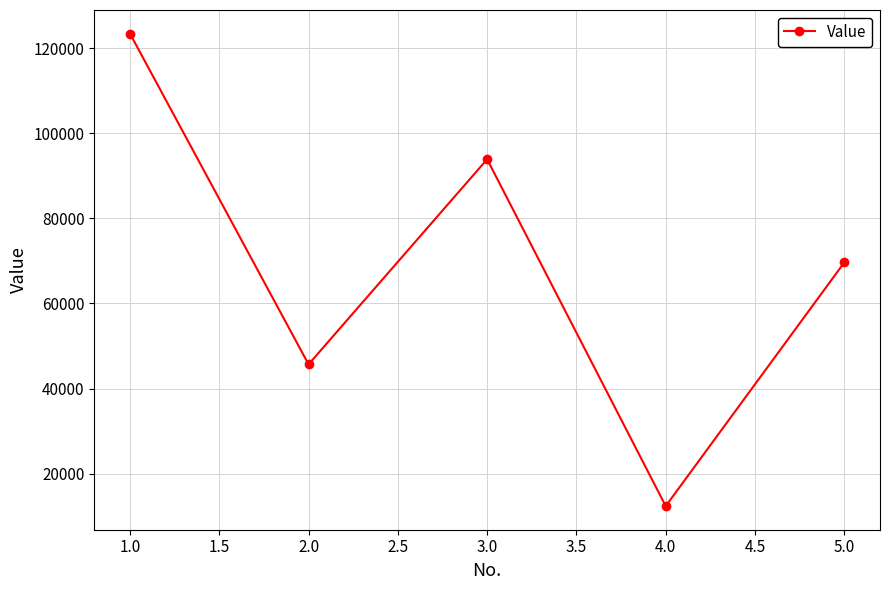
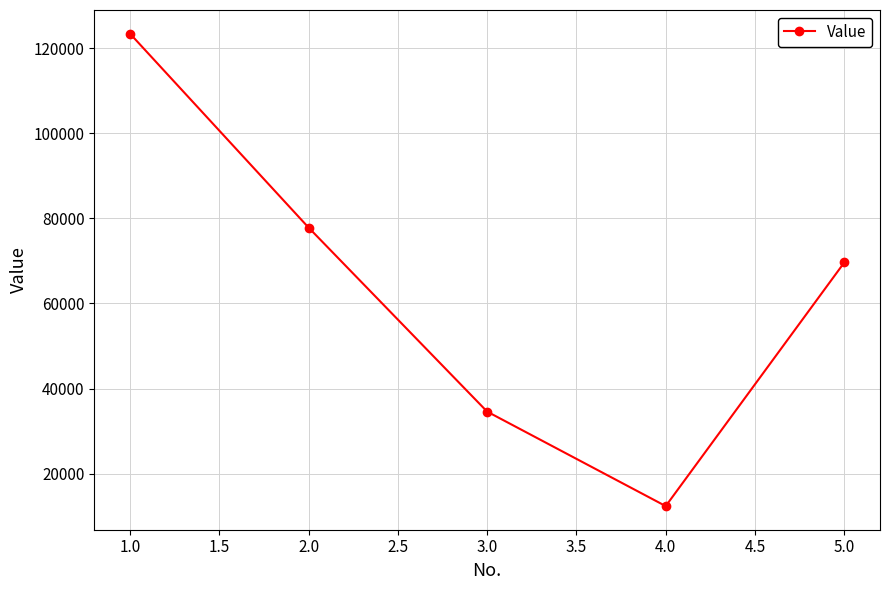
2.0: 46000 -> 78000
3.0: 94000 -> 35000
